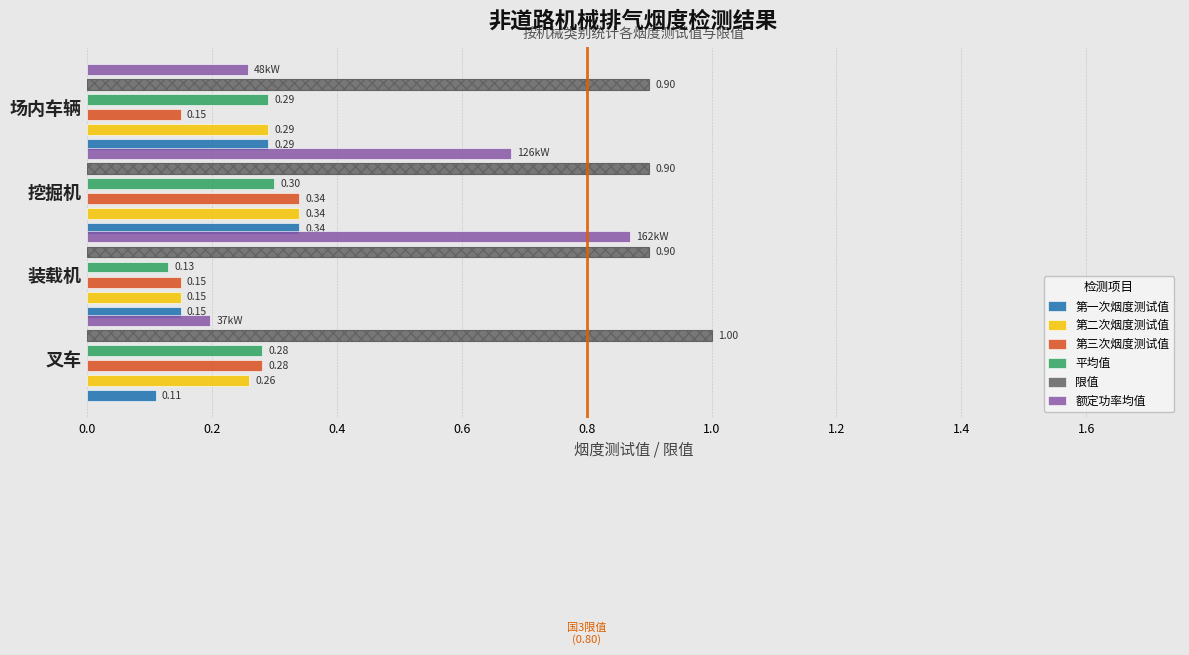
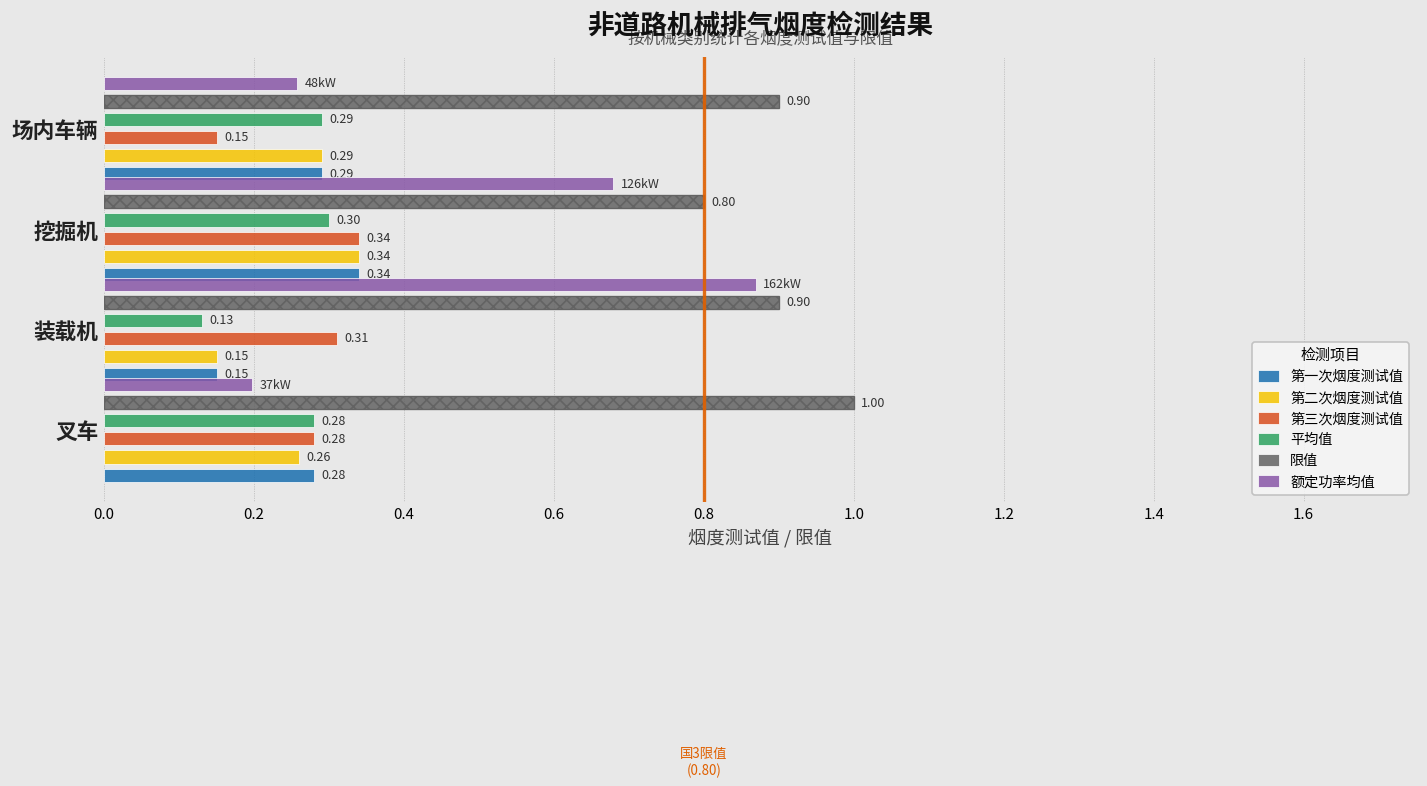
限值, 挖掘机: 0.90 -> 0.80
第三次烟度测试值, 装载机: 0.15 -> 0.31
第一次烟度测试值, 叉车: 0.11 -> 0.28
